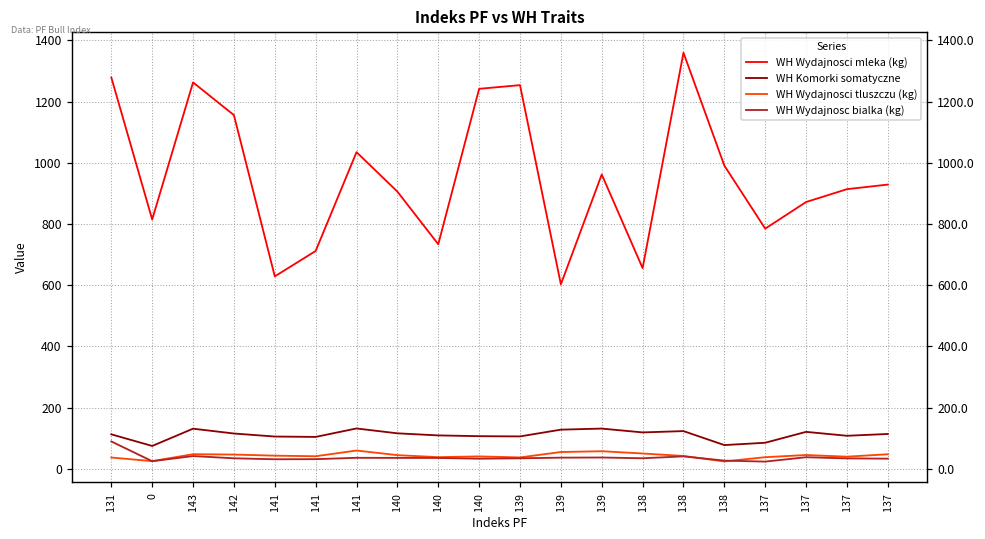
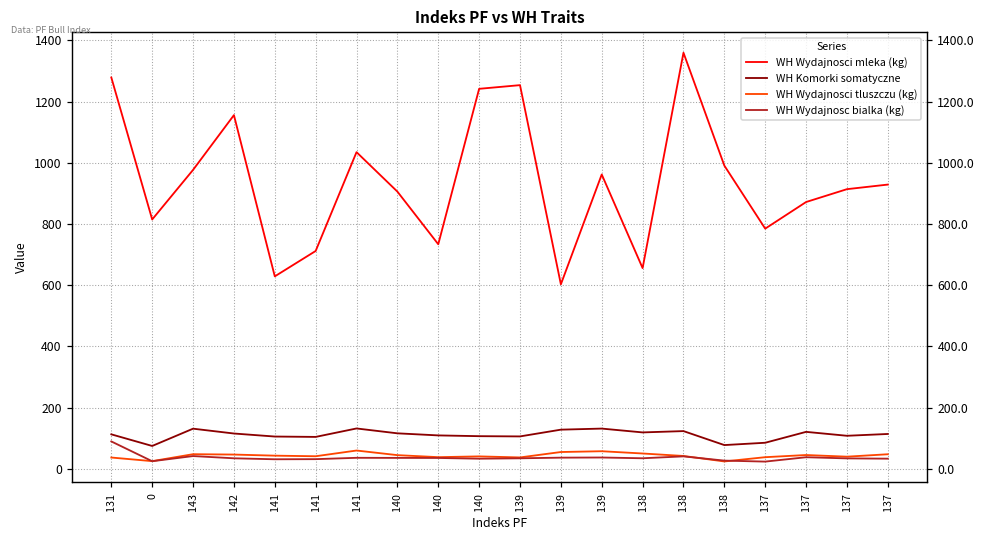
WH Wydajnosci mleka (kg), 143: 1260 -> 980
